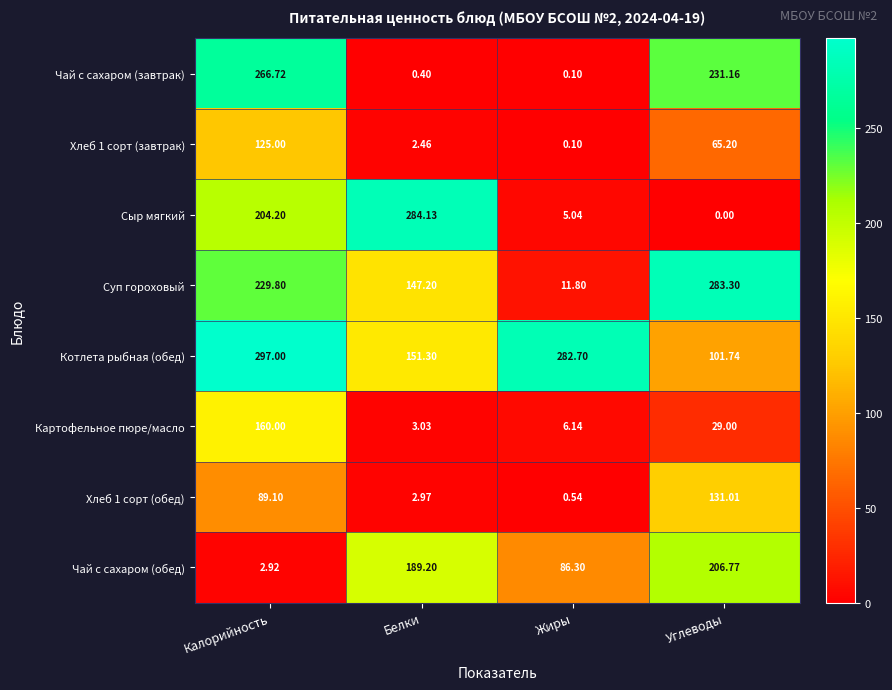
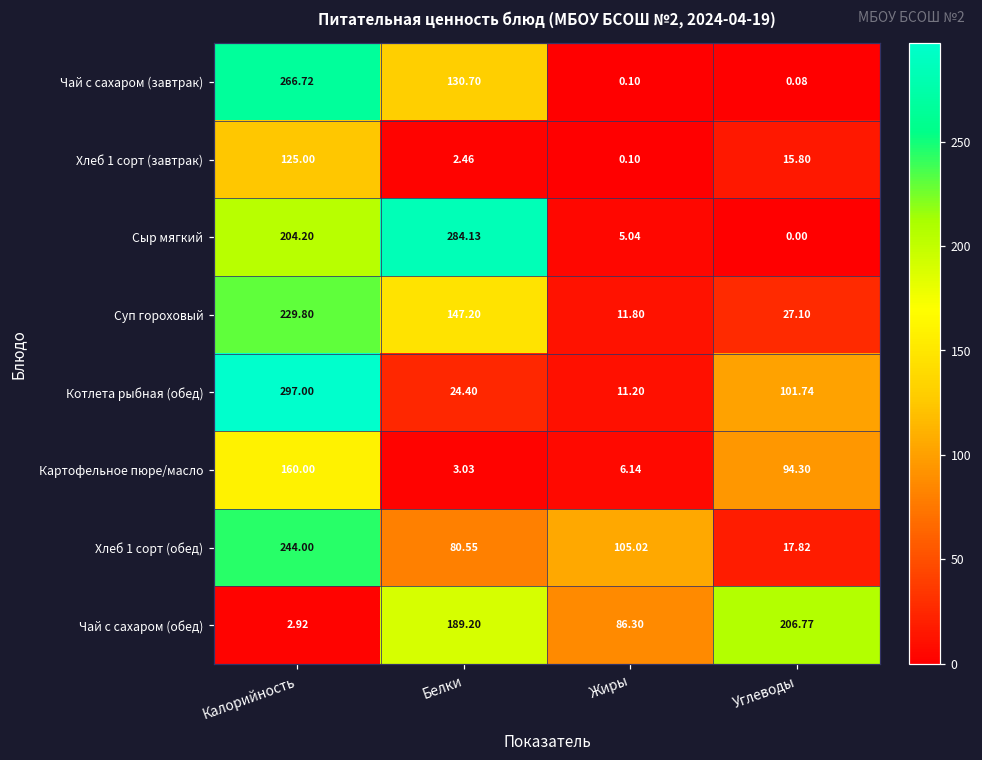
Чай с сахаром (завтрак), Белки: 0.40 -> 130.70
Чай с сахаром (завтрак), Углеводы: 231.16 -> 0.08
Хлеб 1 сорт (завтрак), Углеводы: 65.20 -> 15.80
Суп гороховый, Углеводы: 283.30 -> 27.10
Котлета рыбная (обед), Белки: 151.30 -> 24.40
Котлета рыбная (обед), Жиры: 282.70 -> 11.20
Картофельное пюре/масло, Углеводы: 29.00 -> 94.30
Хлеб 1 сорт (обед), Калорийность: 89.10 -> 244.00
Хлеб 1 сорт (обед), Белки: 2.97 -> 80.55
Хлеб 1 сорт (обед), Жиры: 0.54 -> 105.02
Хлеб 1 сорт (обед), Углеводы: 131.01 -> 17.82
